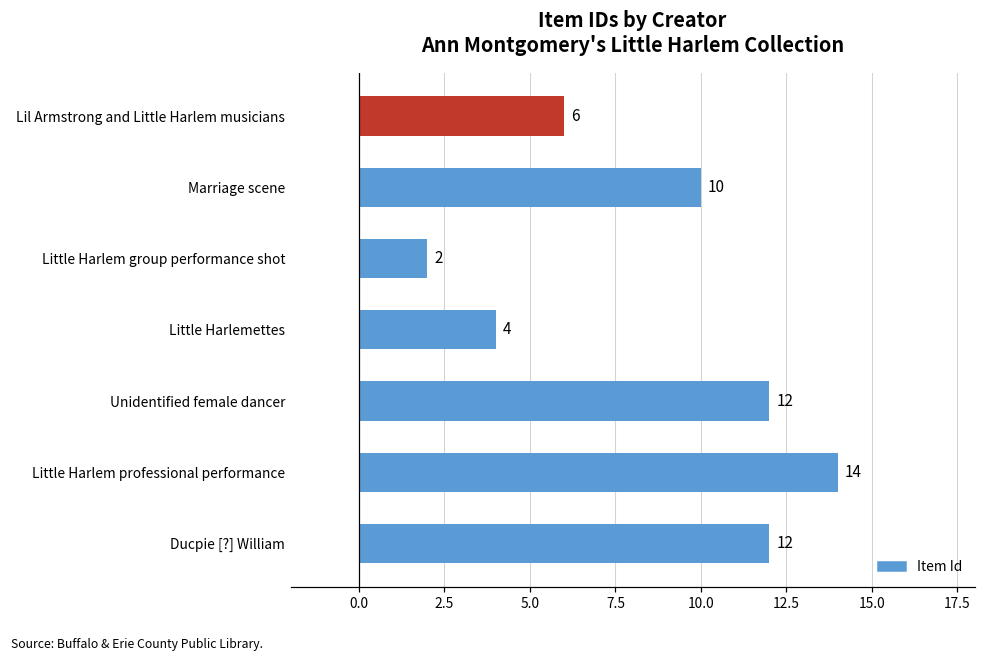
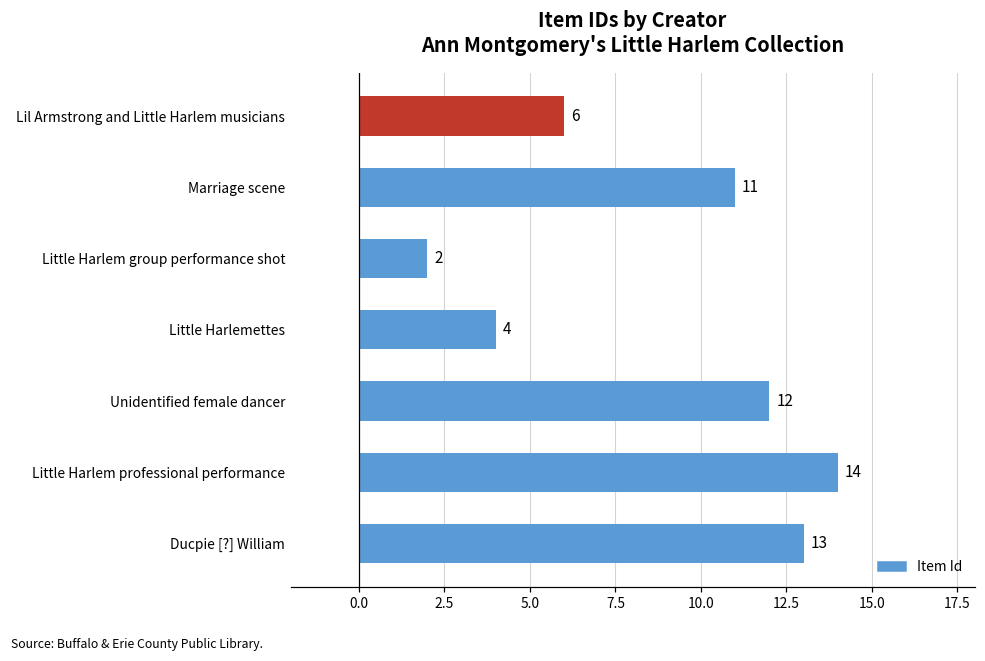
Marriage scene: 10 -> 11
Ducpie [?] William: 12 -> 13
